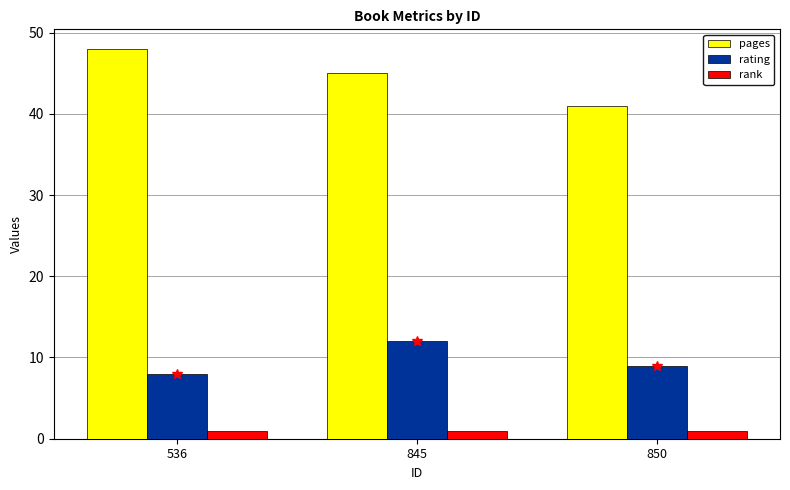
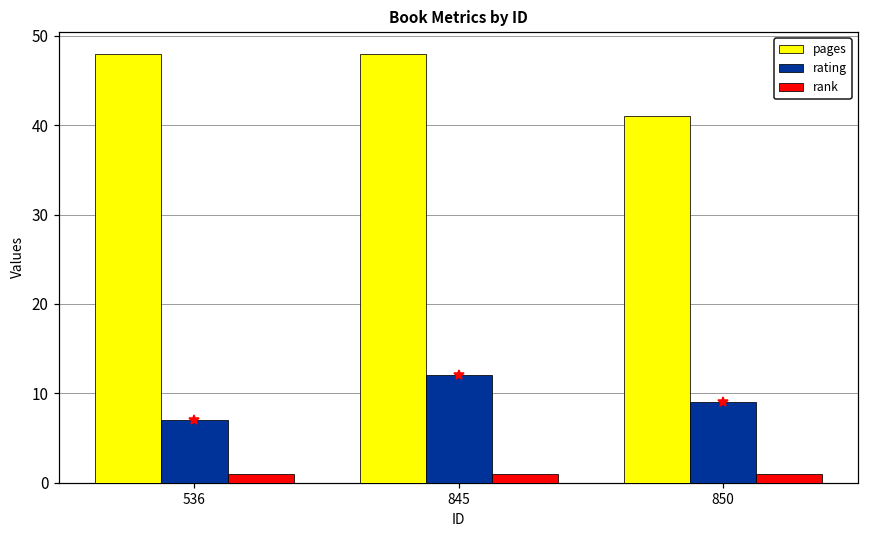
rating, 536: 8 -> 7
pages, 845: 45 -> 48
